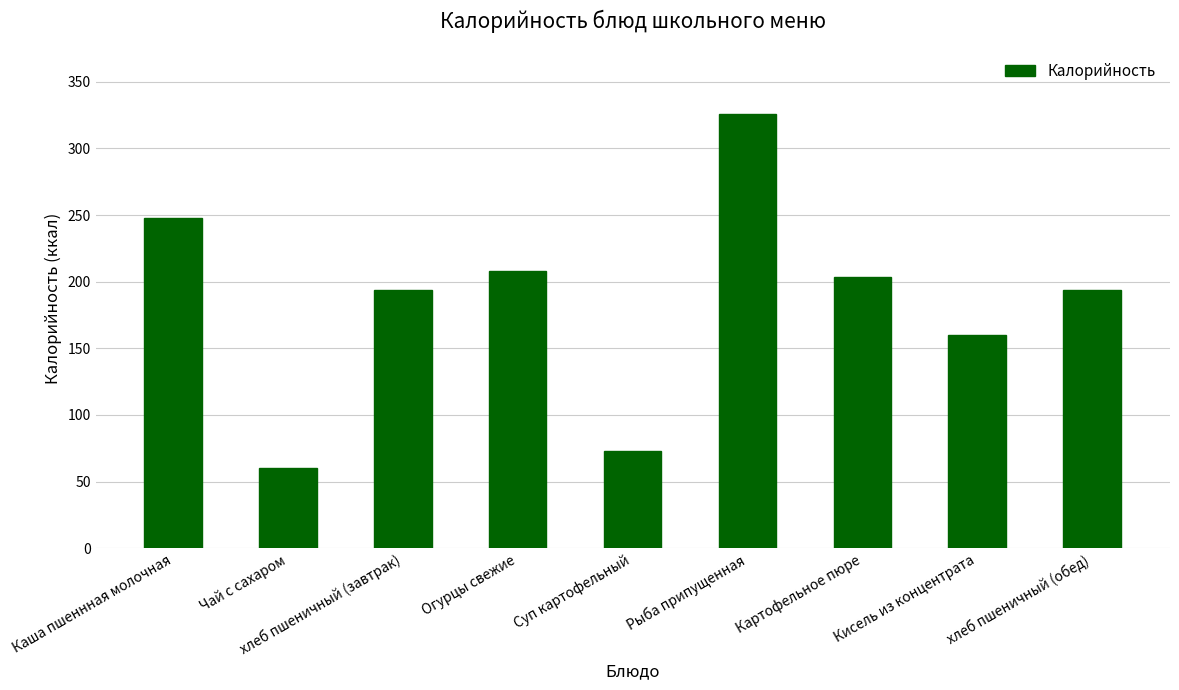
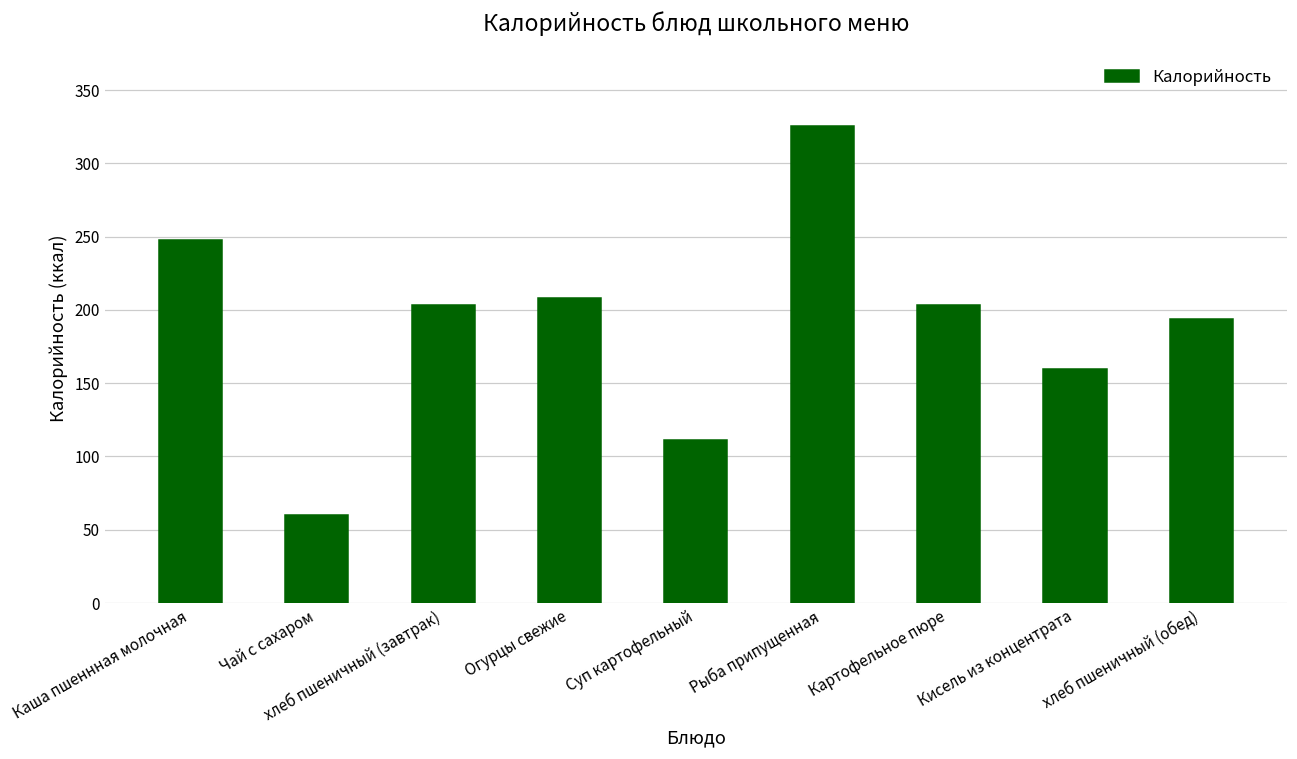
хлеб пшеничный (завтрак): 194 -> 203
Суп картофельный: 73 -> 111
